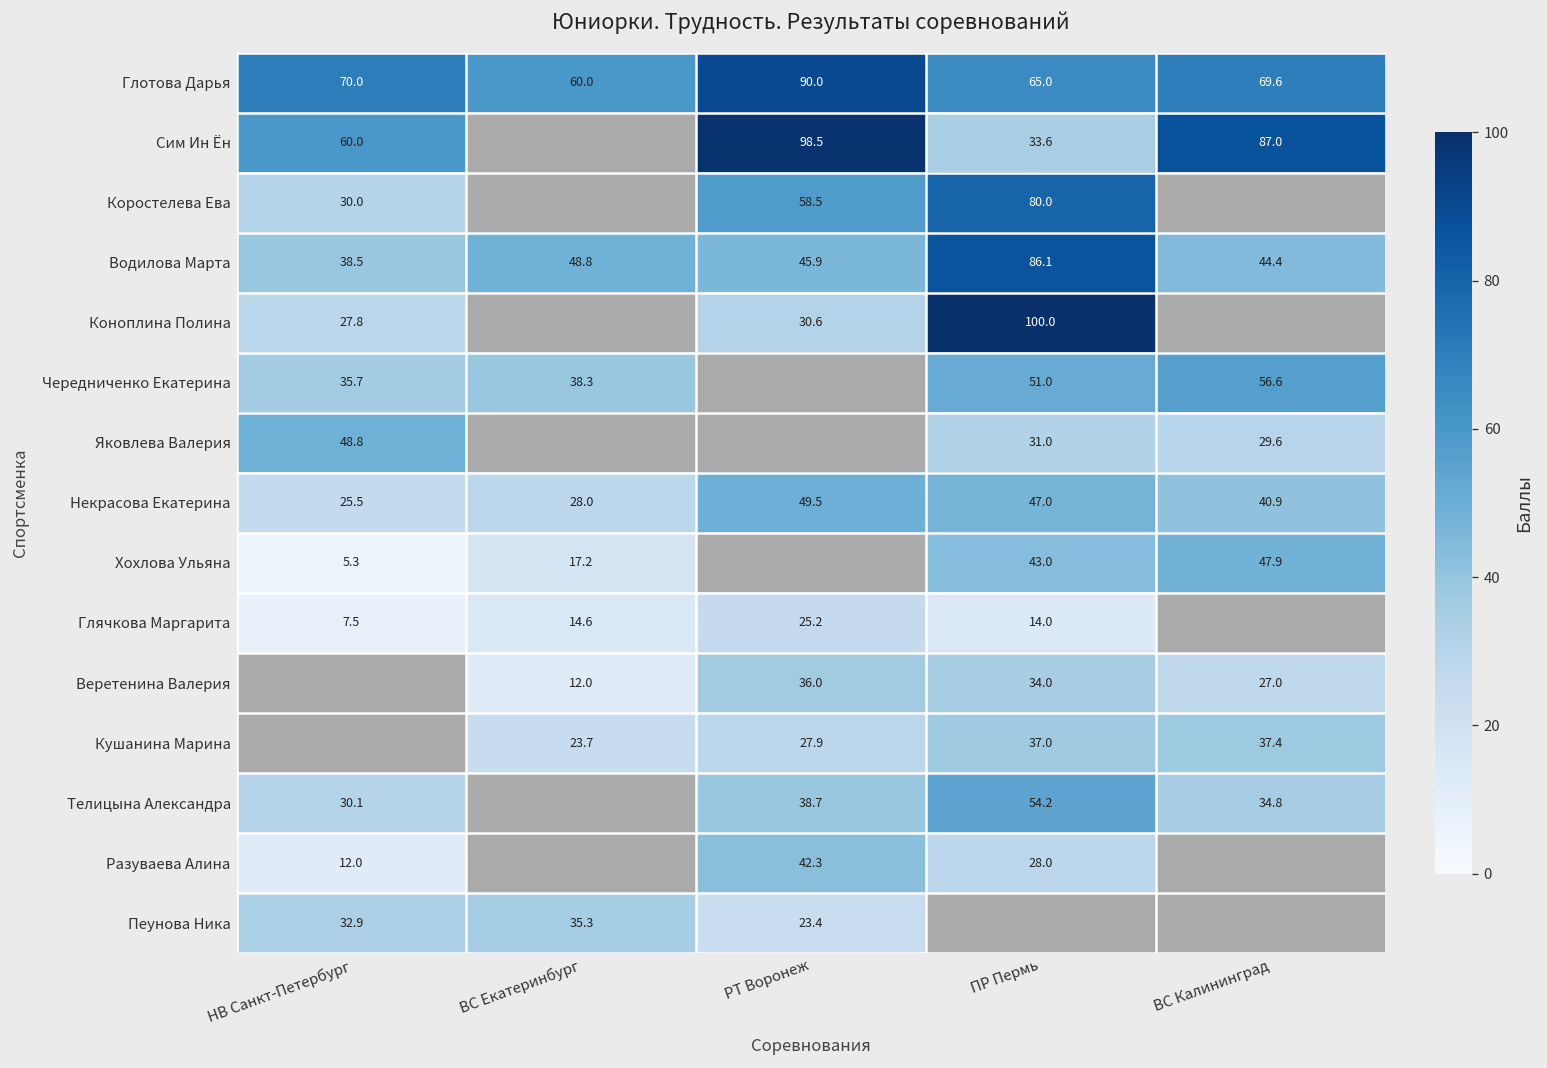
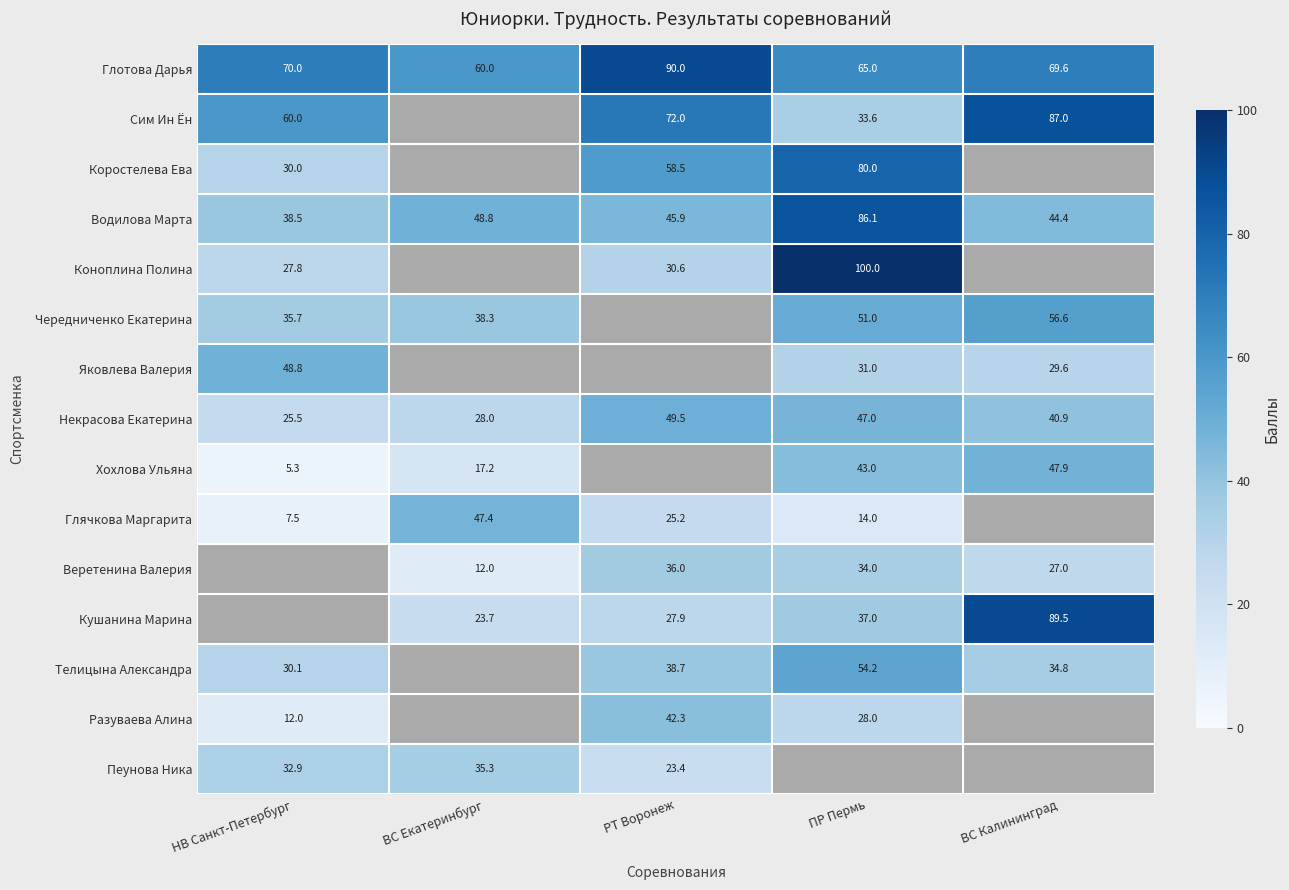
Сим Ин Ён, РТ Воронеж: 98.5 -> 72.0
Глячкова Маргарита, ВС Екатеринбург: 14.6 -> 47.4
Кушанина Марина, ВС Калининград: 37.4 -> 89.5
